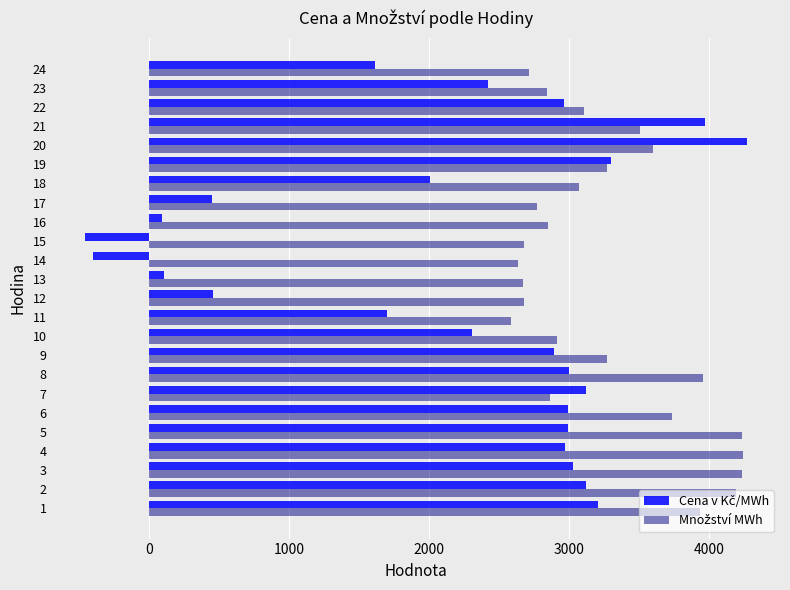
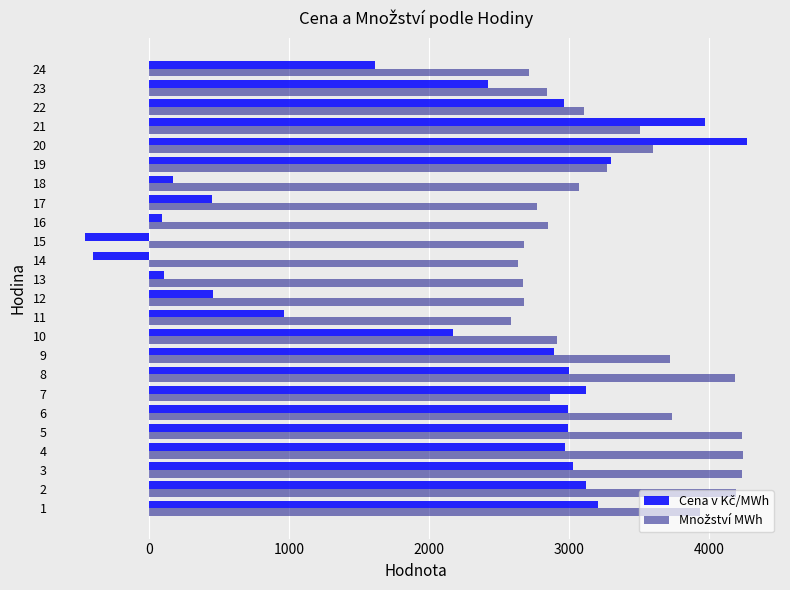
Cena v Kč/MWh, 18: 2010 -> 170
Cena v Kč/MWh, 11: 1700 -> 960
Cena v Kč/MWh, 10: 2300 -> 2170
Množství MWh, 9: 3270 -> 3720
Množství MWh, 8: 3960 -> 4190
